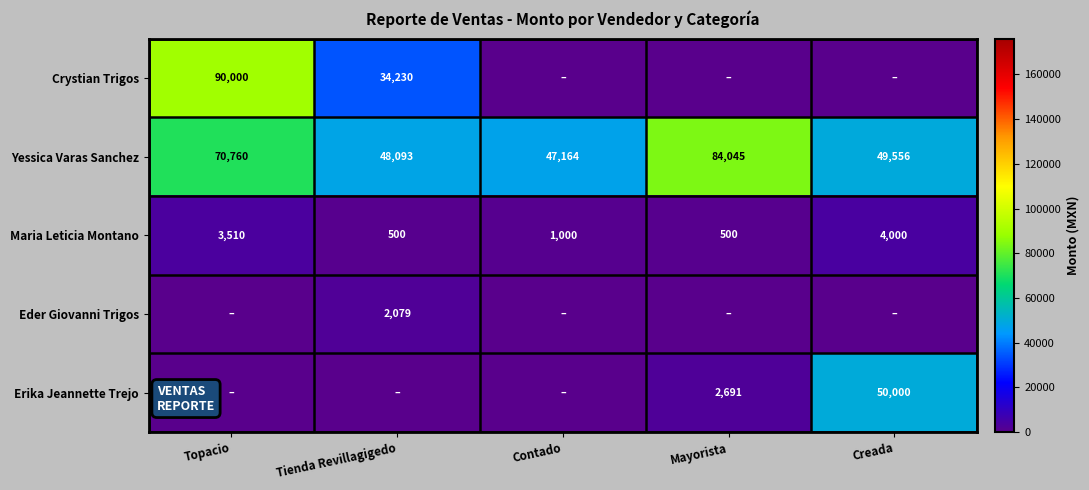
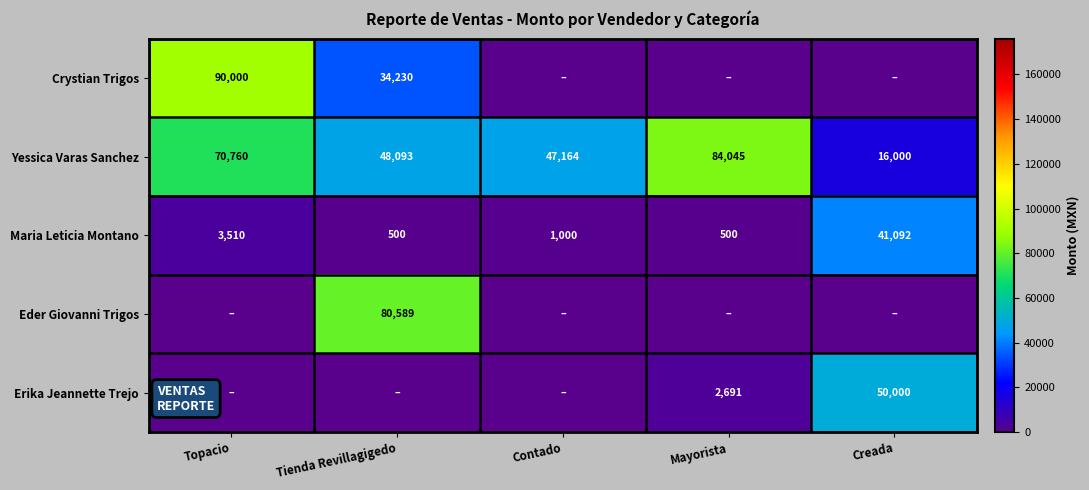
Yessica Varas Sanchez, Creada: 49,556 -> 16,000
Maria Leticia Montano, Creada: 4,000 -> 41,092
Eder Giovanni Trigos, Tienda Revillagigedo: 2,079 -> 80,589
